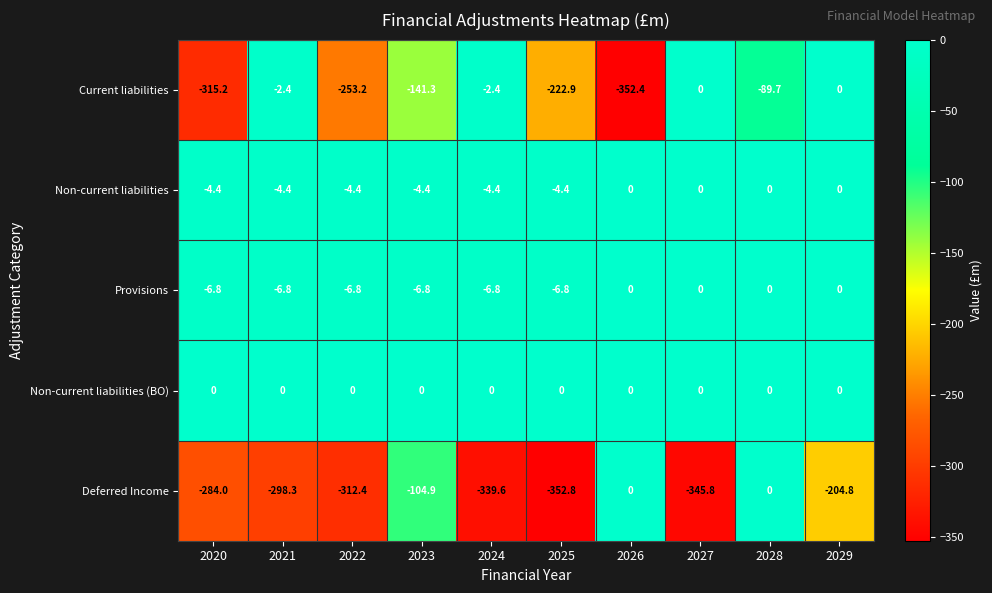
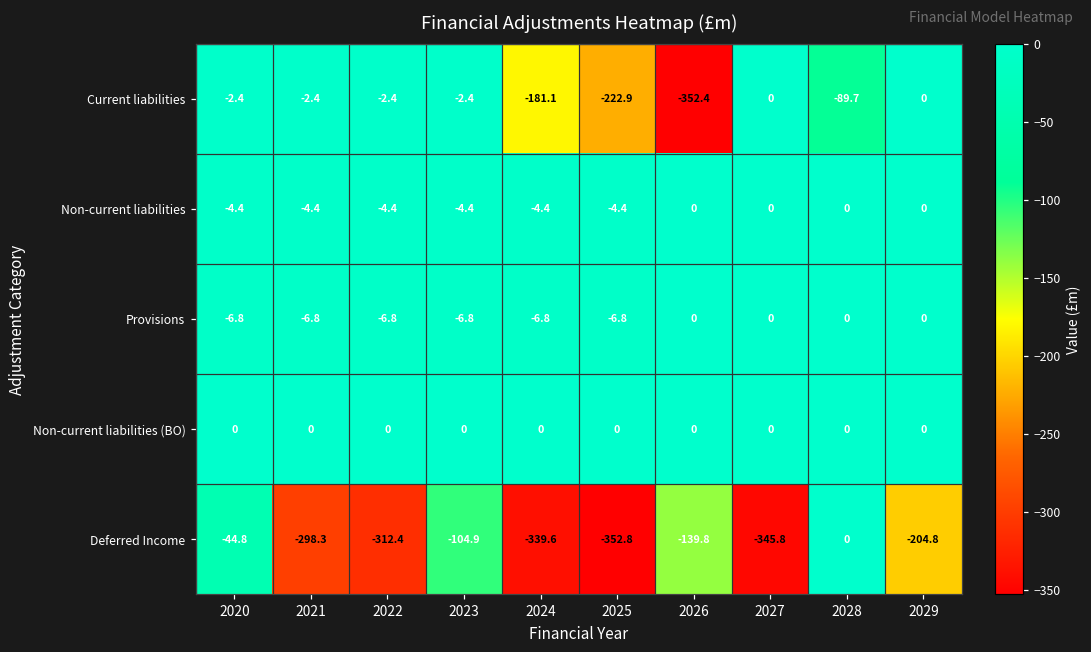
Current liabilities, 2020: -315.2 -> -2.4
Current liabilities, 2022: -253.2 -> -2.4
Current liabilities, 2023: -141.3 -> -2.4
Current liabilities, 2024: -2.4 -> -181.1
Deferred Income, 2020: -284.0 -> -44.8
Deferred Income, 2026: 0 -> -139.8
